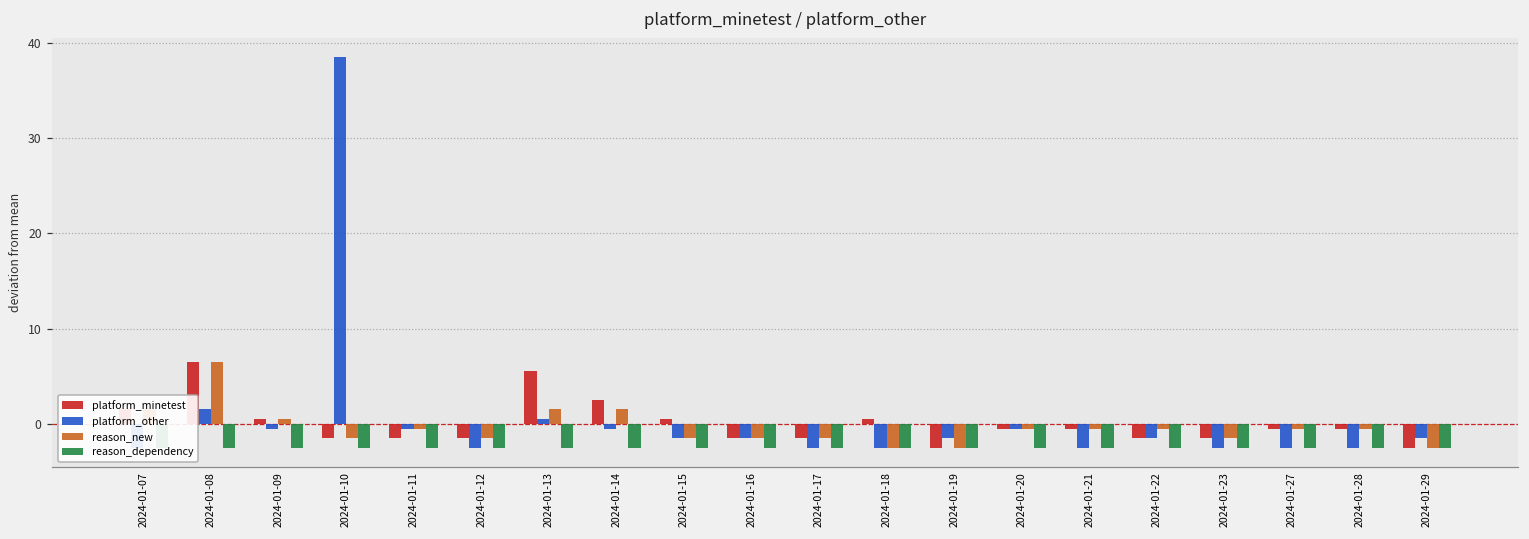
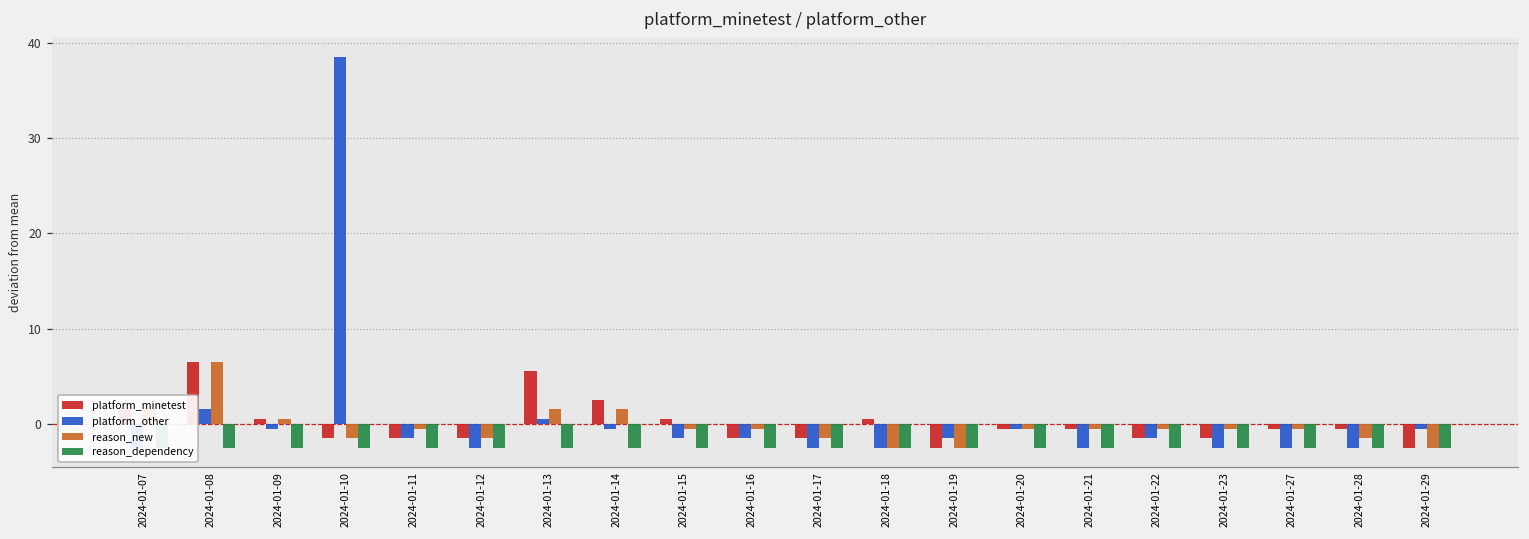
platform_other, 2024-01-11: -1 -> -2
reason_new, 2024-01-15: -2 -> -1
reason_new, 2024-01-16: -2 -> -1
reason_new, 2024-01-23: -2 -> -1
reason_new, 2024-01-28: -1 -> -2
platform_other, 2024-01-29: -2 -> -1
